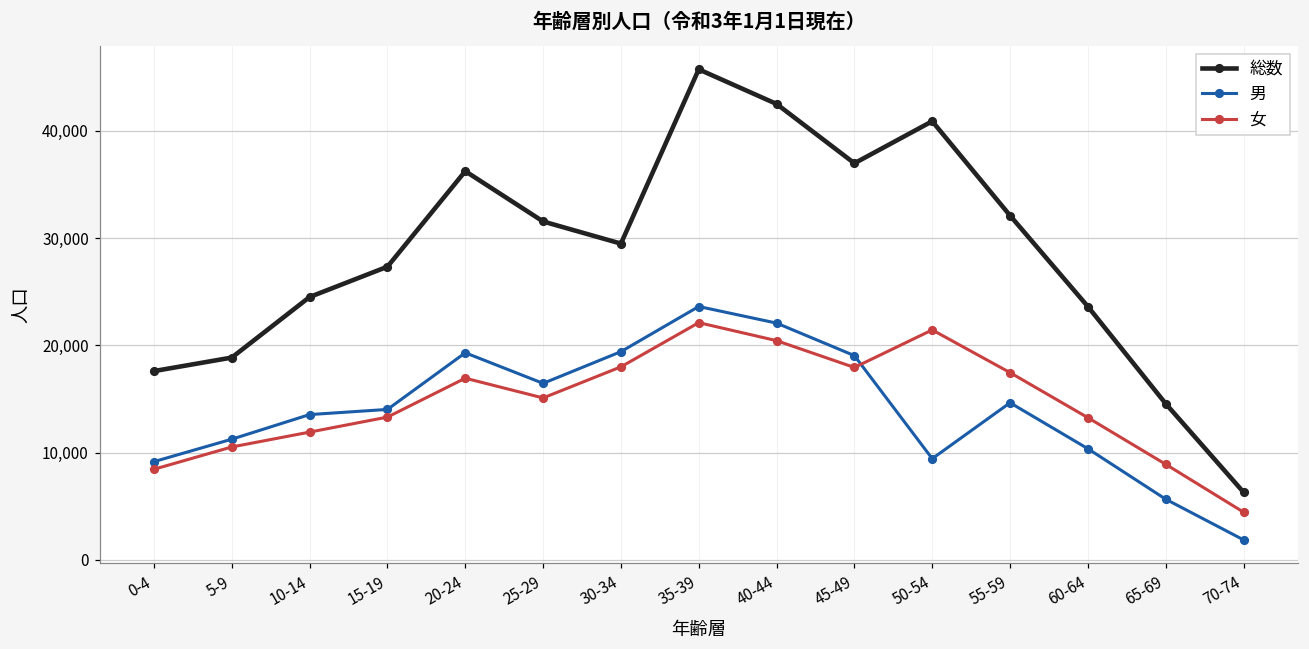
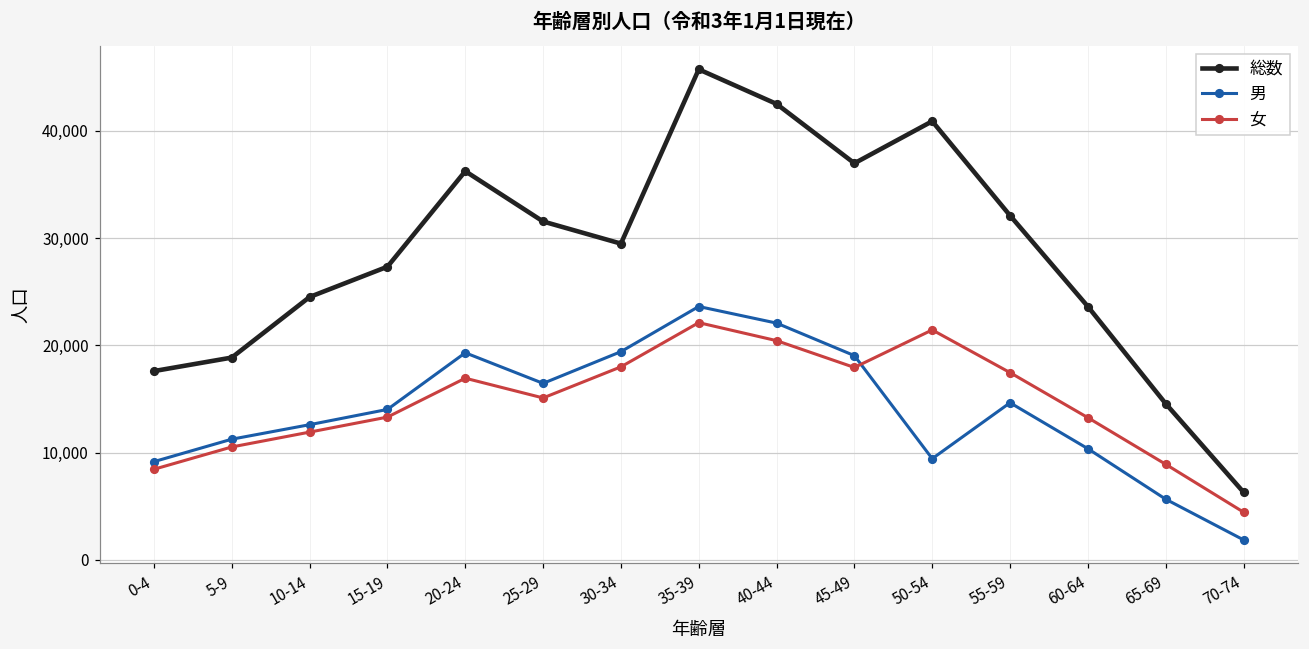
男, 10-14: 14,000 -> 13,000
